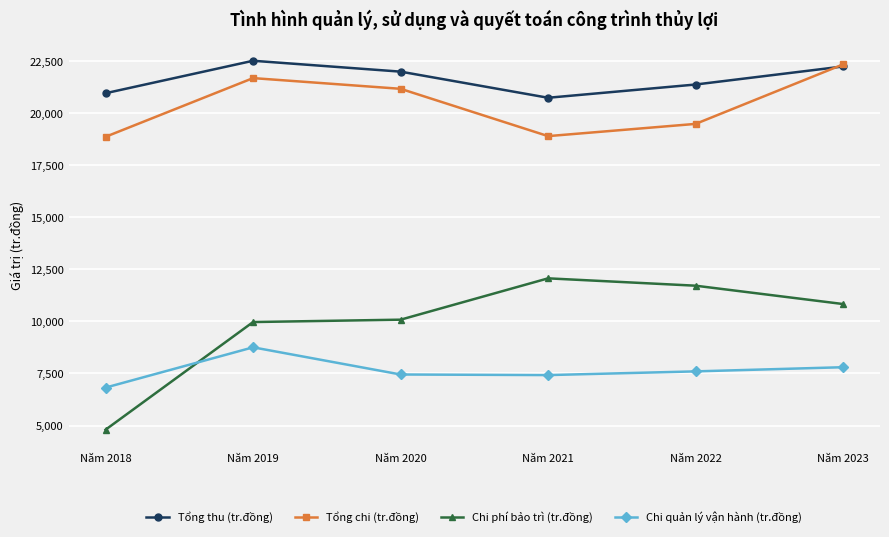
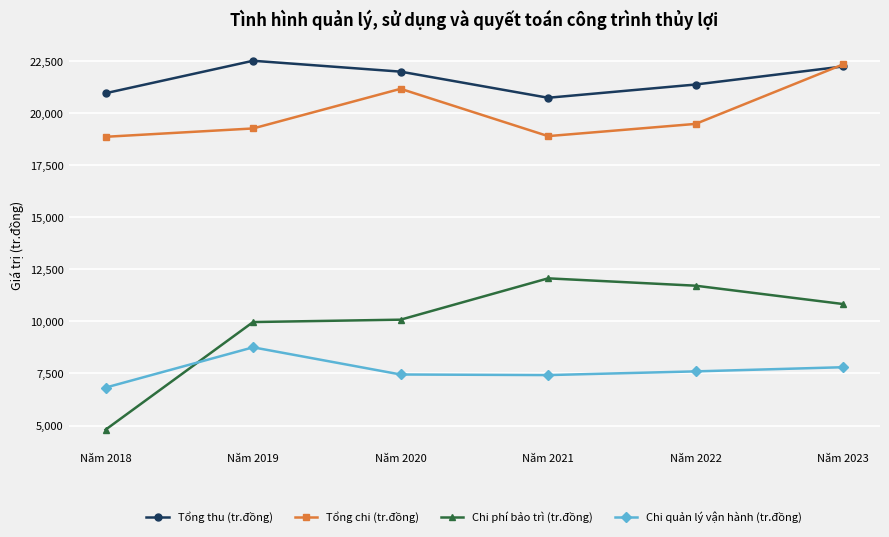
Tổng chi (tr.đồng), Năm 2019: 21,700 -> 19,300
